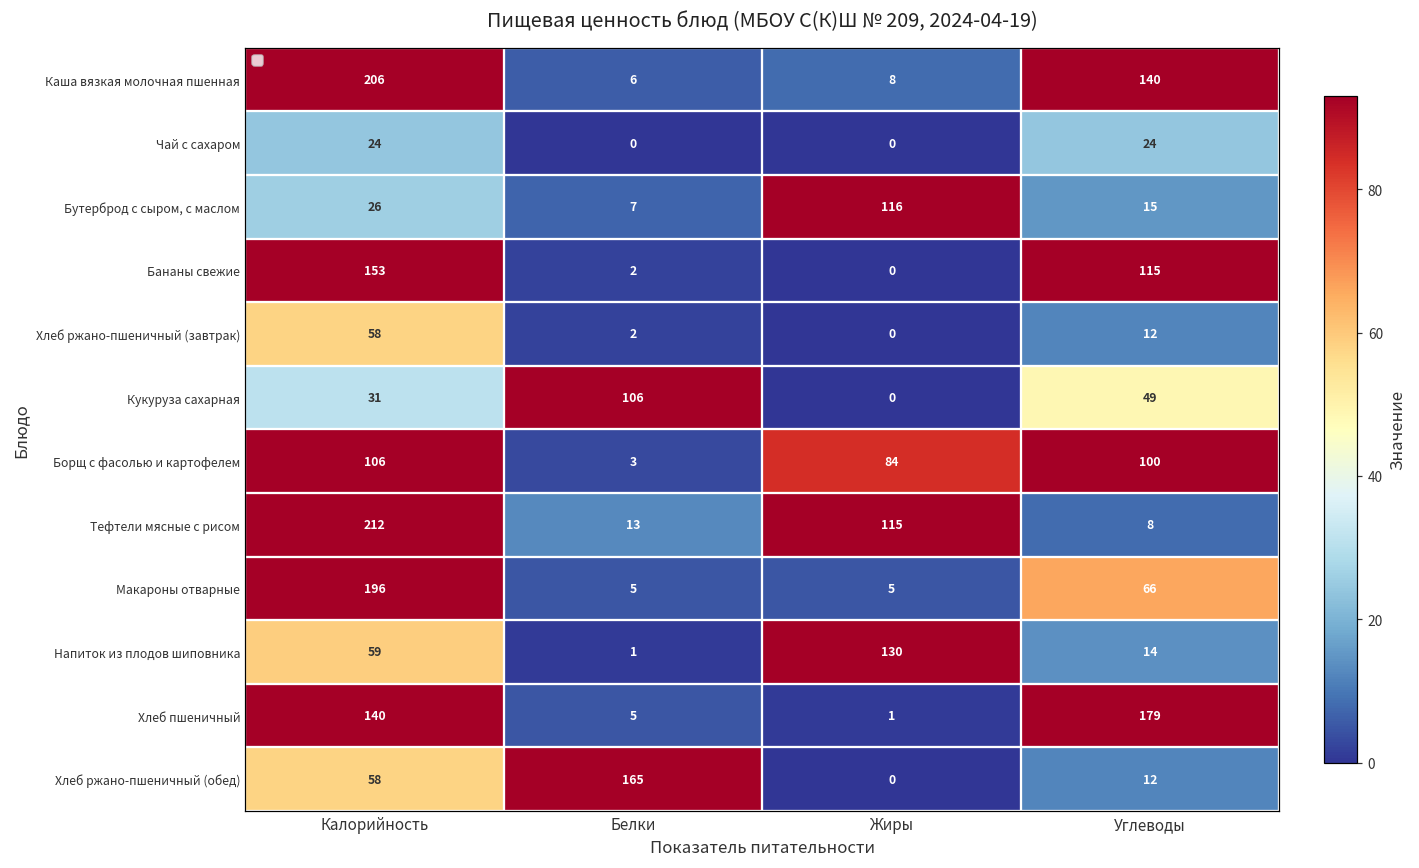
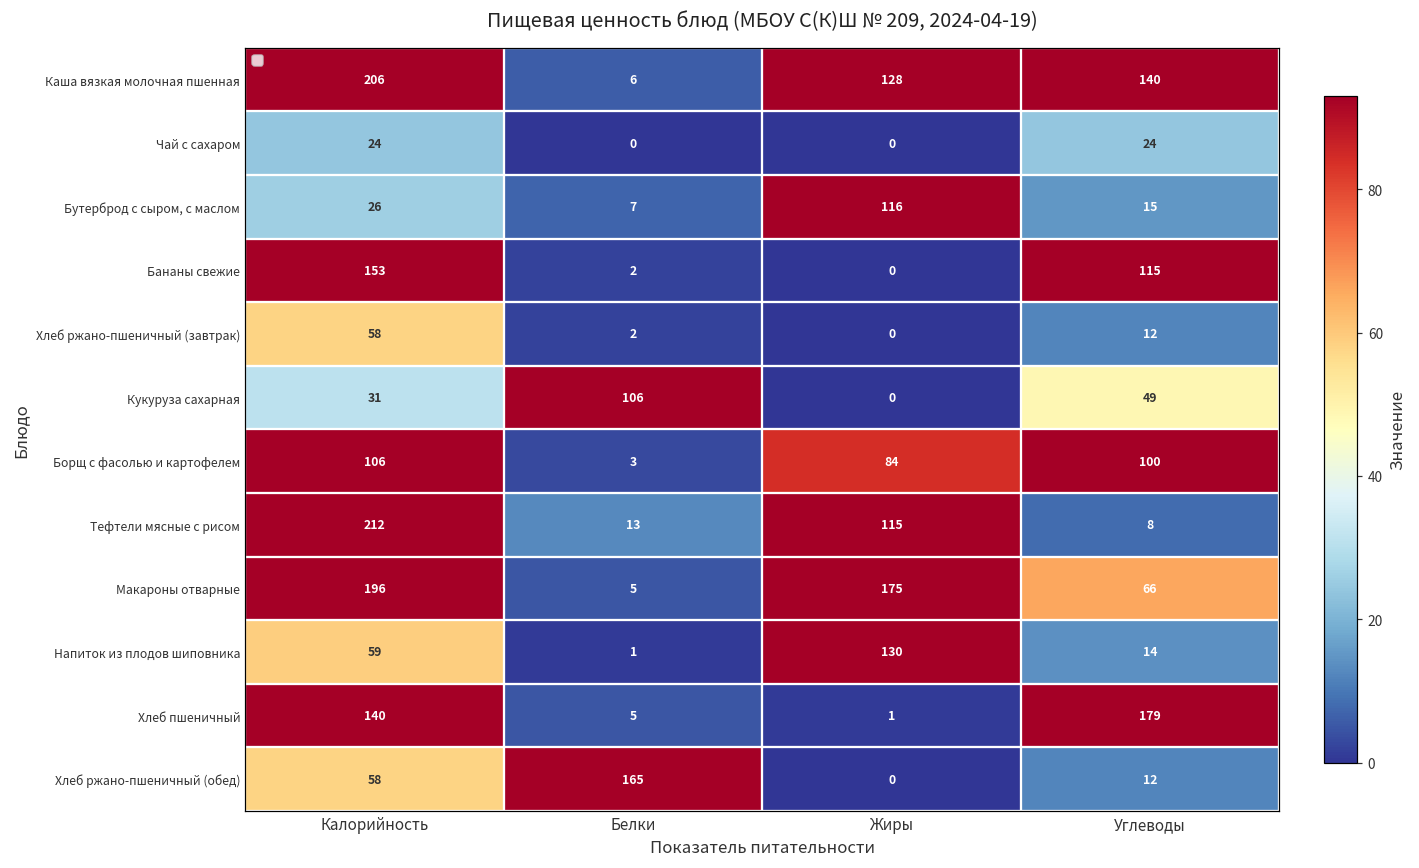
Каша вязкая молочная пшенная, Жиры: 8 -> 128
Макароны отварные, Жиры: 5 -> 175
